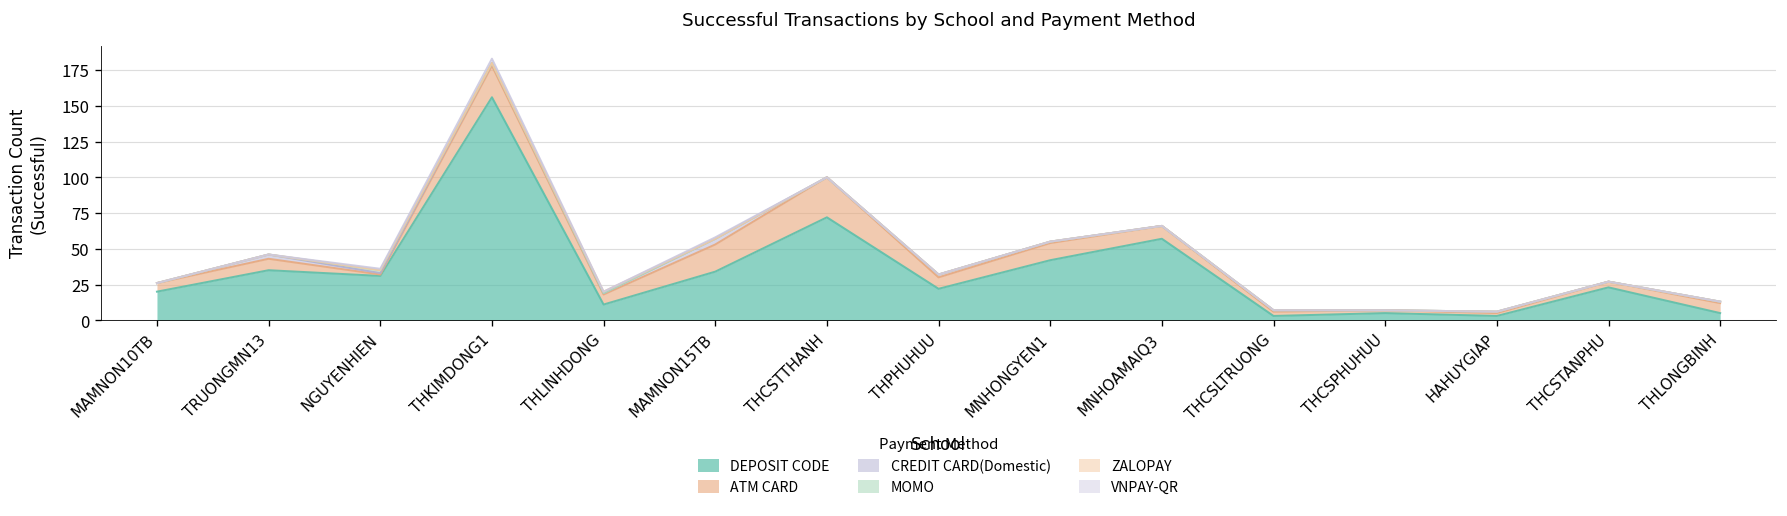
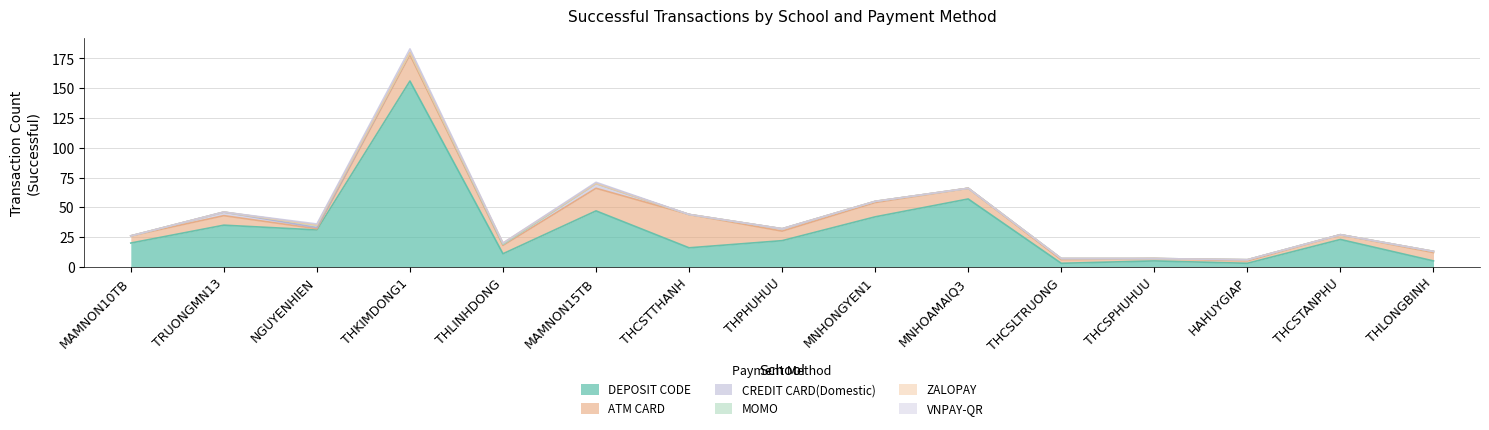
DEPOSIT CODE, MAMNON15TB: 34 -> 47
DEPOSIT CODE, THCSTTHANH: 72 -> 16
